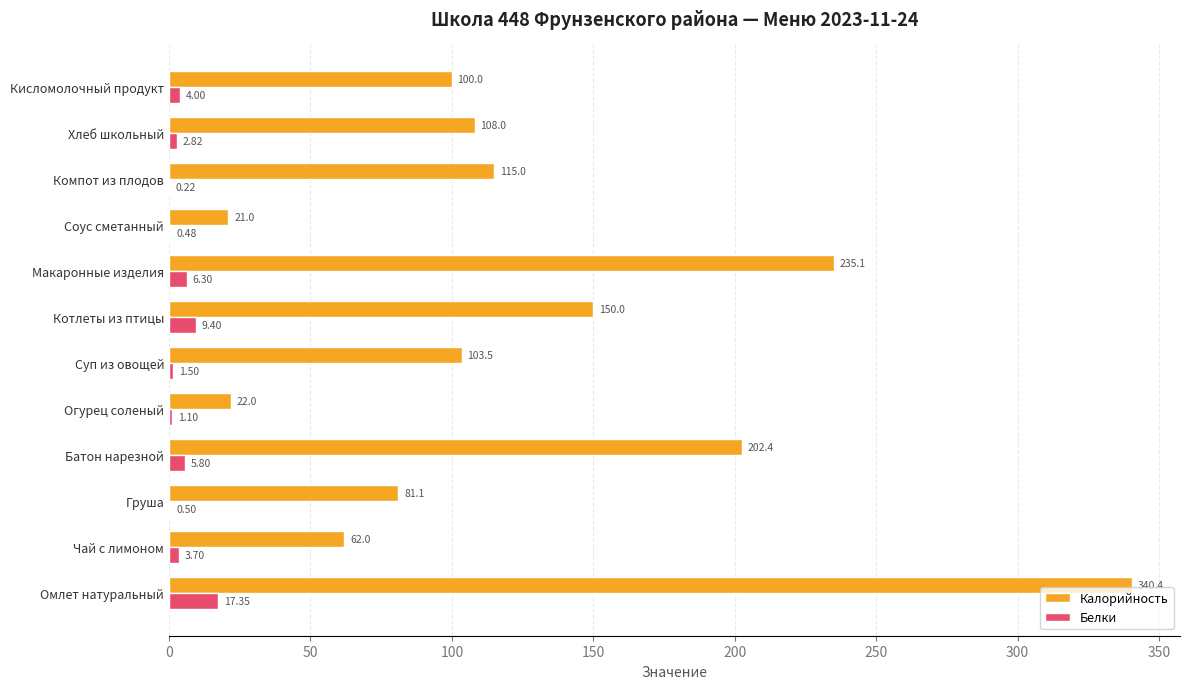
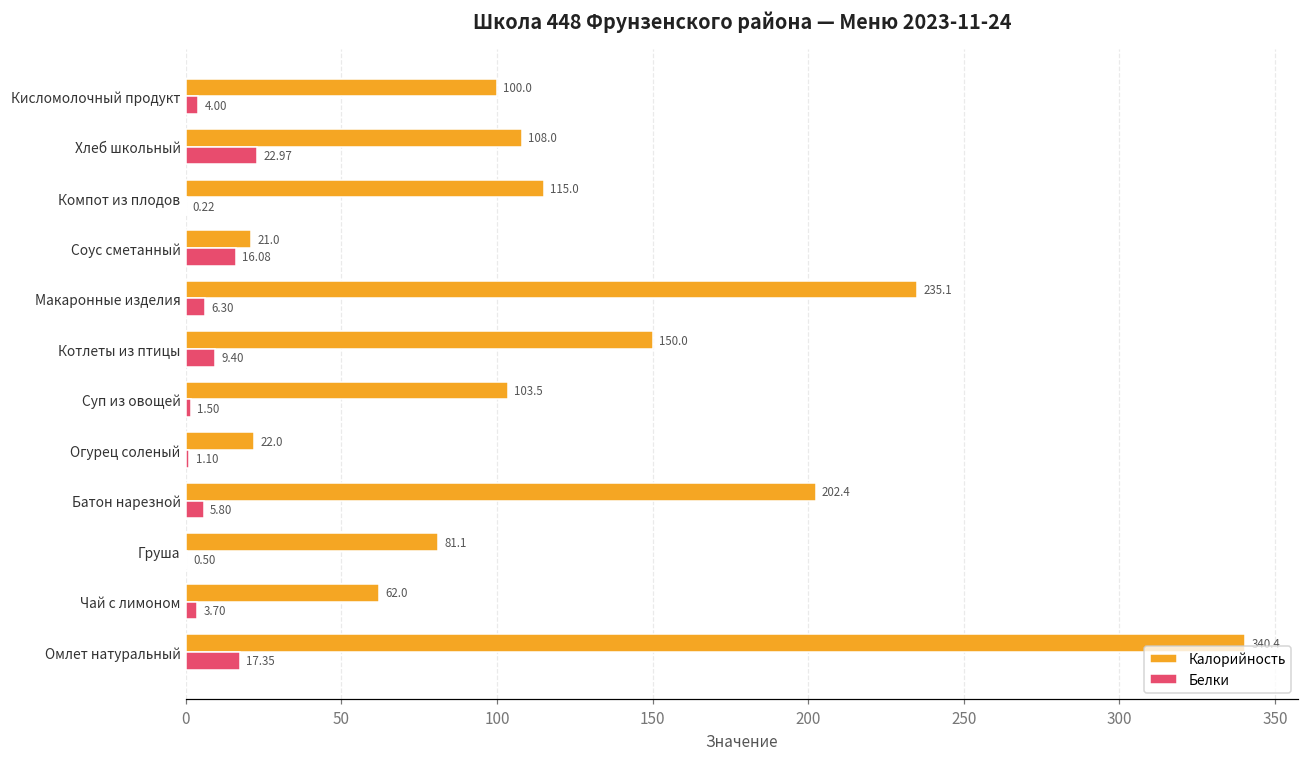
Белки, Хлеб школьный: 2.82 -> 22.97
Белки, Соус сметанный: 0.48 -> 16.08
